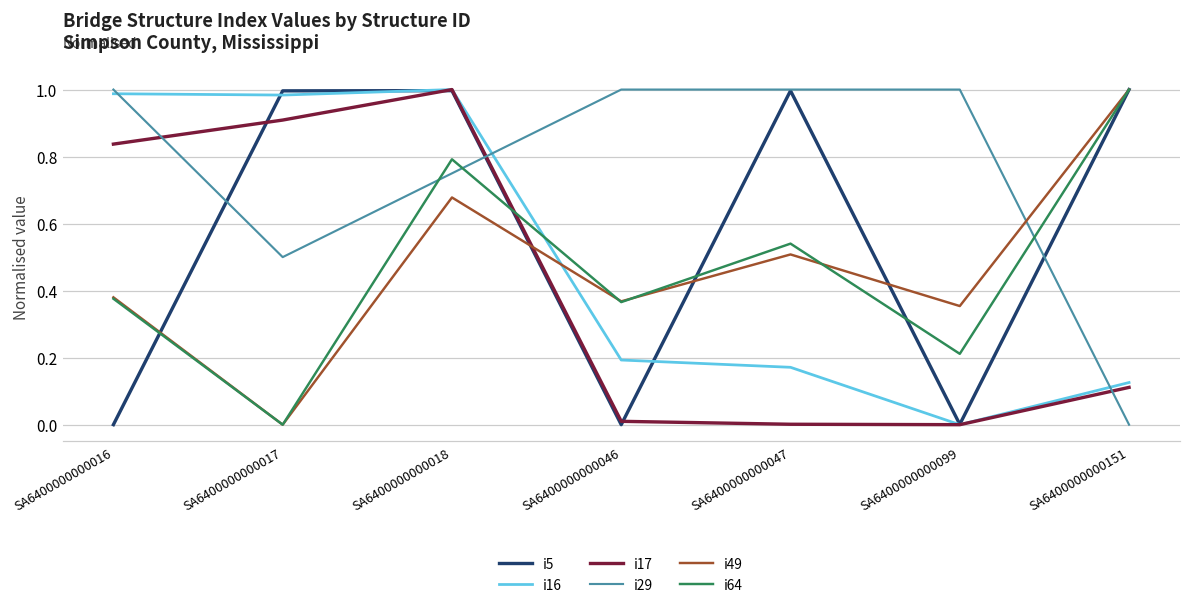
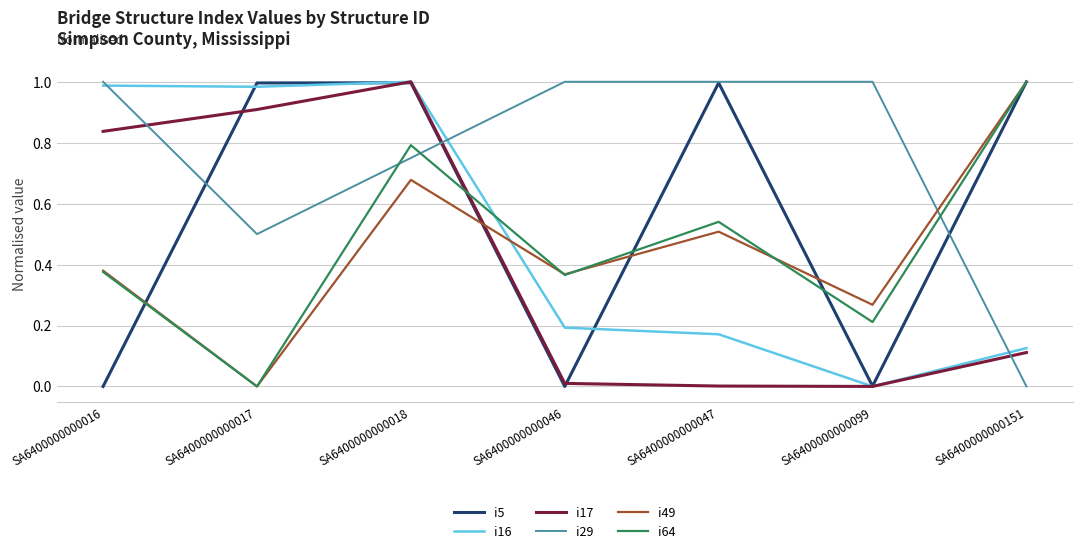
i49, SA6400000000099: 0.35 -> 0.27
